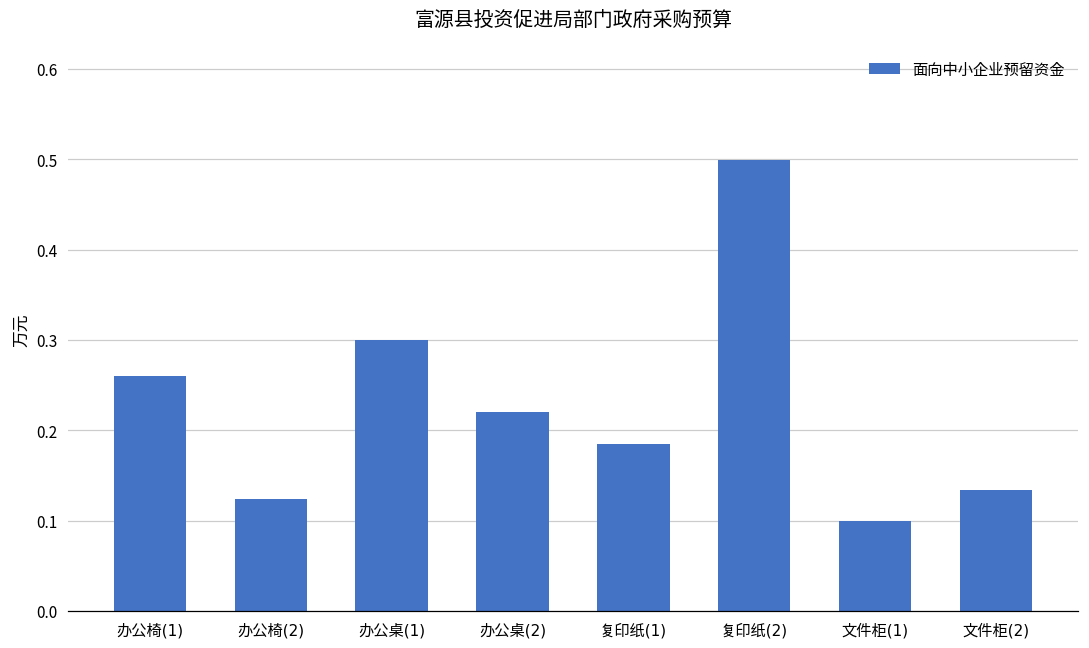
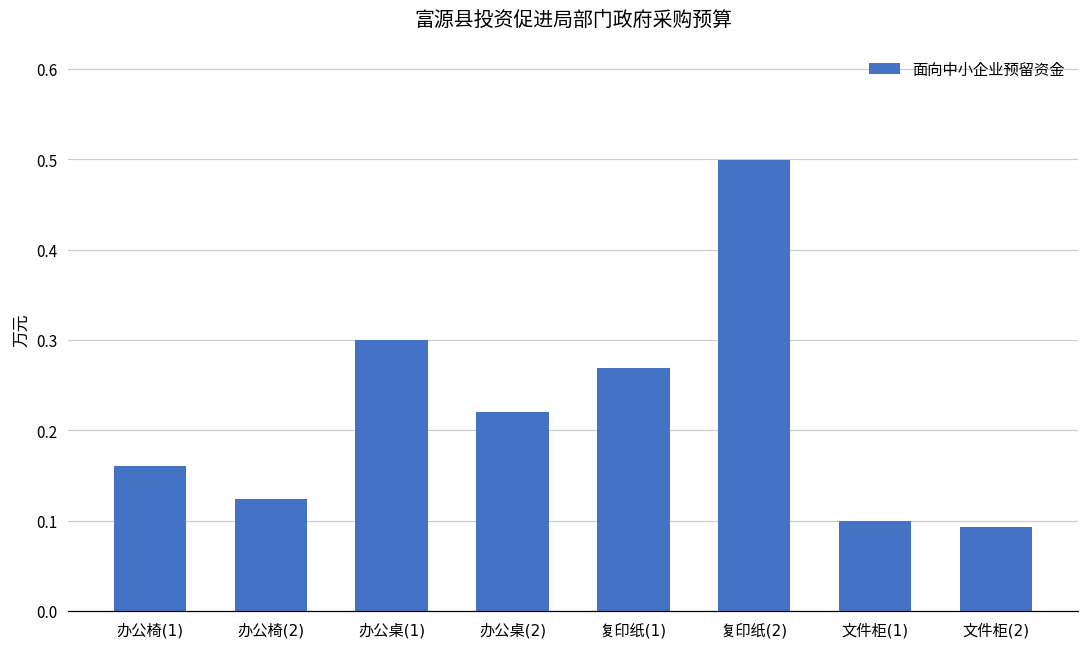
办公椅(1): 0.26 -> 0.16
复印纸(1): 0.19 -> 0.27
文件柜(2): 0.13 -> 0.09
